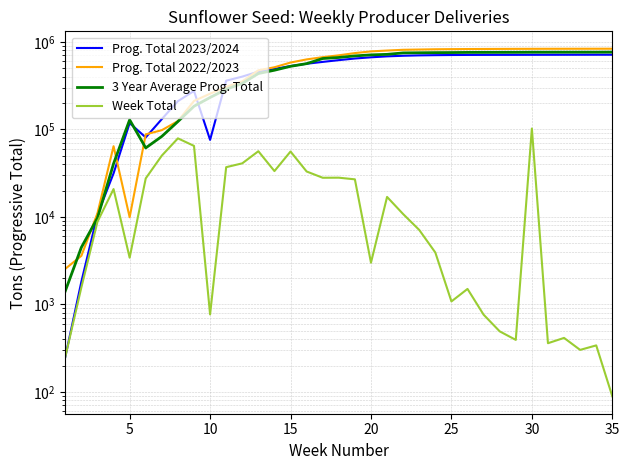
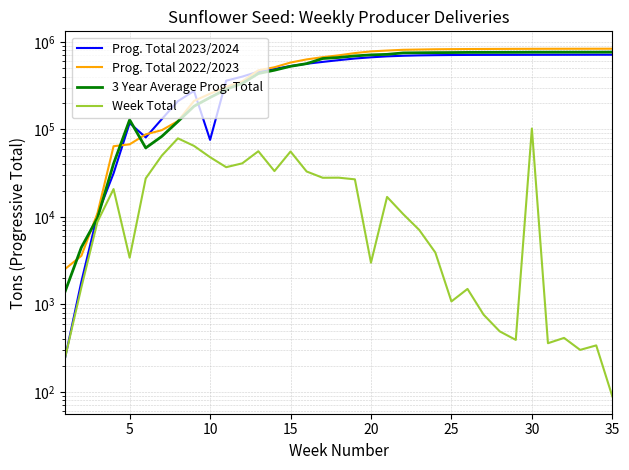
Prog. Total 2022/2023, 5: 10000 -> 70000
Week Total, 10: 800 -> 50000
